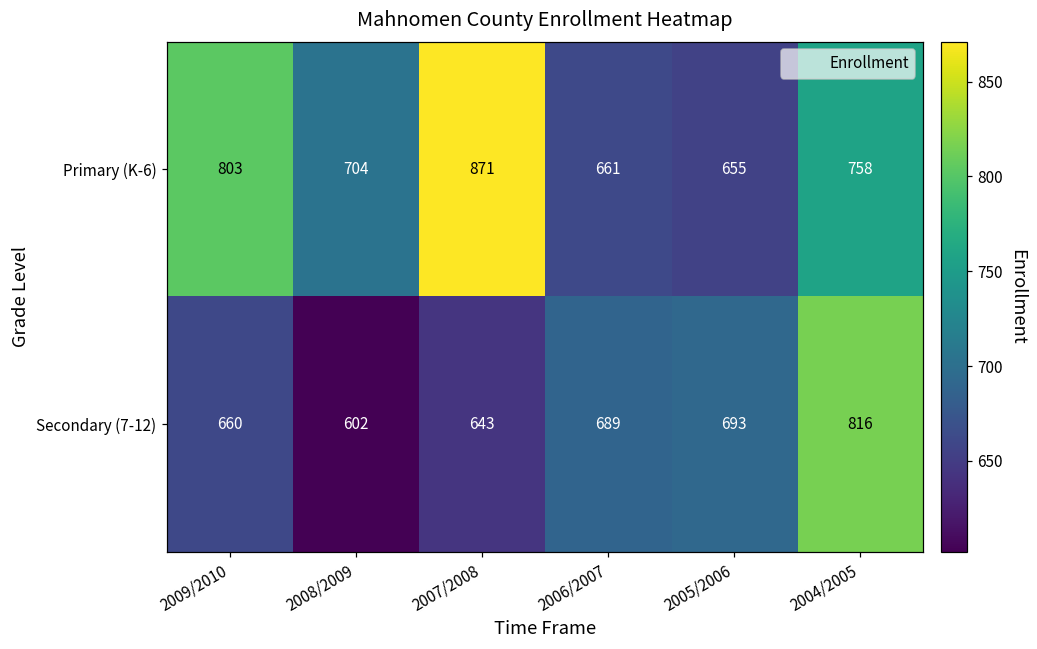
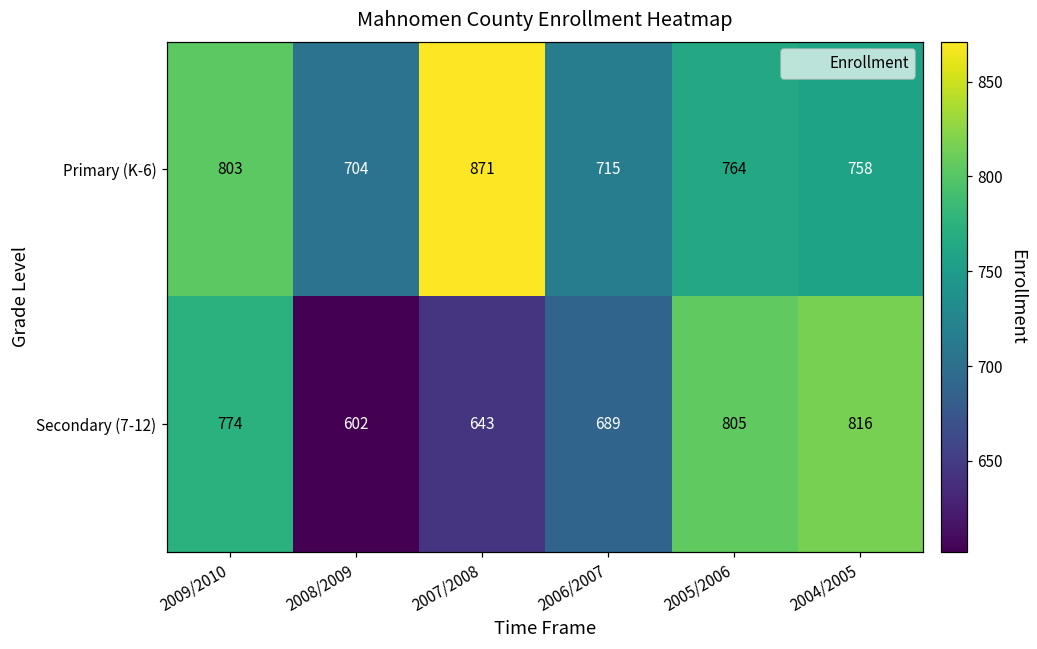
Primary (K-6), 2006/2007: 661 -> 715
Primary (K-6), 2005/2006: 655 -> 764
Secondary (7-12), 2009/2010: 660 -> 774
Secondary (7-12), 2005/2006: 693 -> 805
